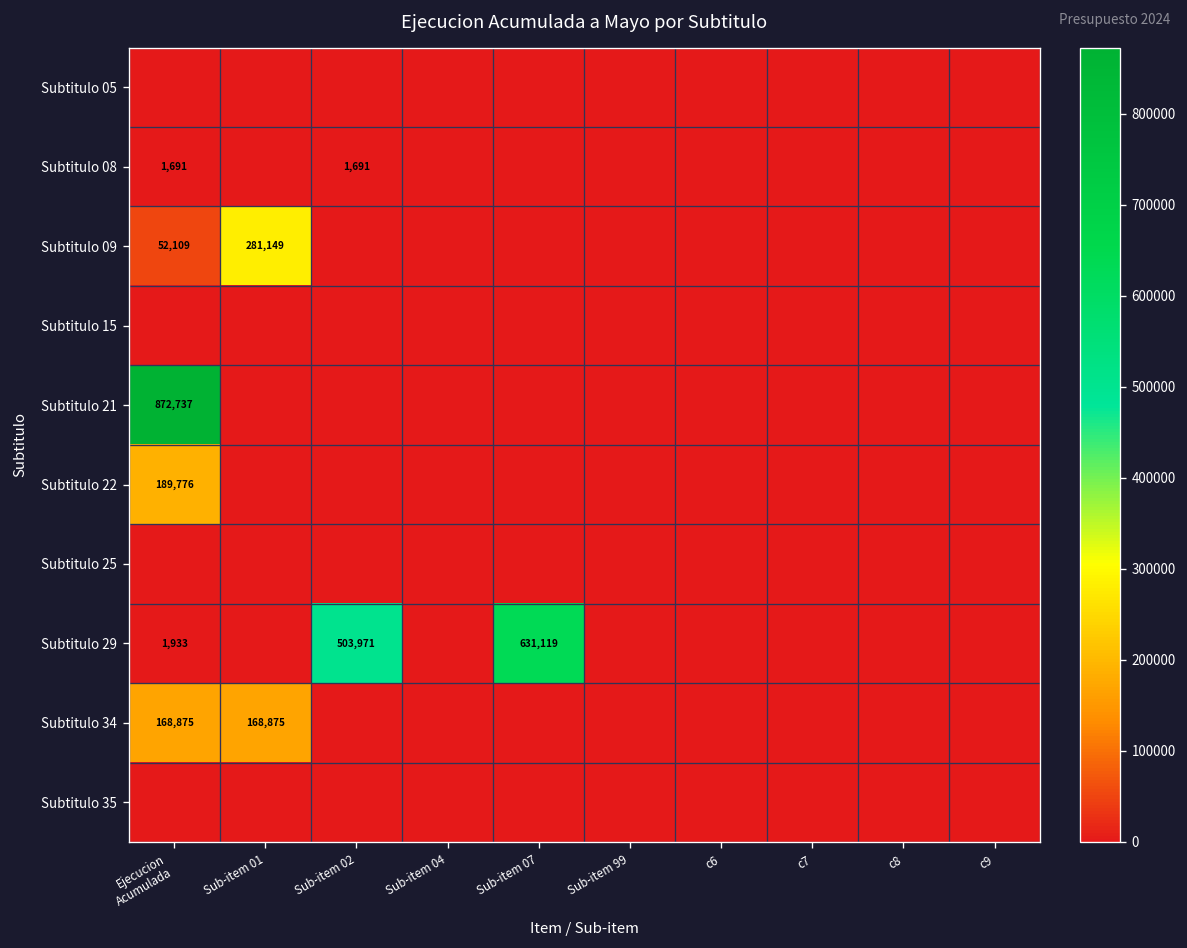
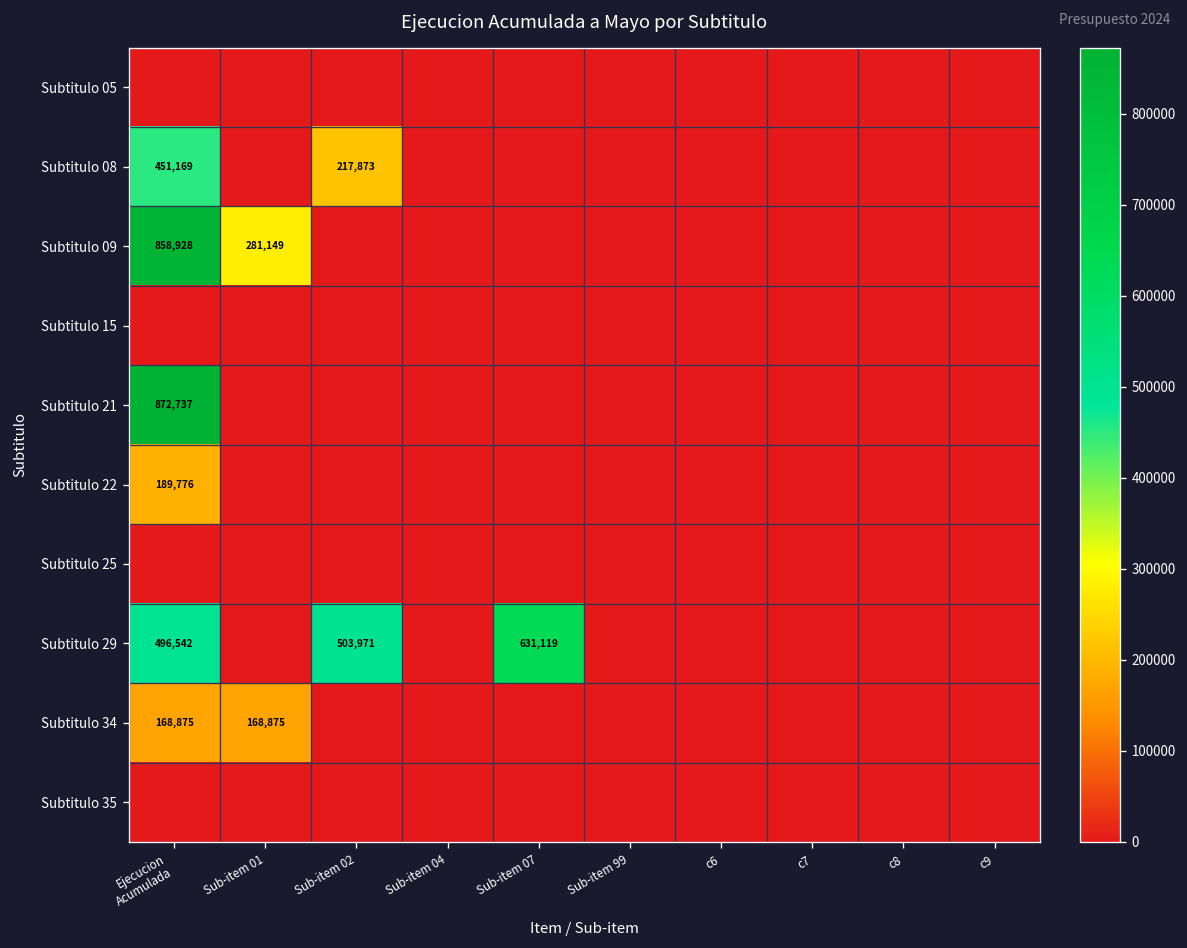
Subtitulo 08, Ejecucion Acumulada: 1,691 -> 451,169
Subtitulo 08, Sub-item 02: 1,691 -> 217,873
Subtitulo 09, Ejecucion Acumulada: 52,109 -> 858,928
Subtitulo 29, Ejecucion Acumulada: 1,933 -> 496,542
